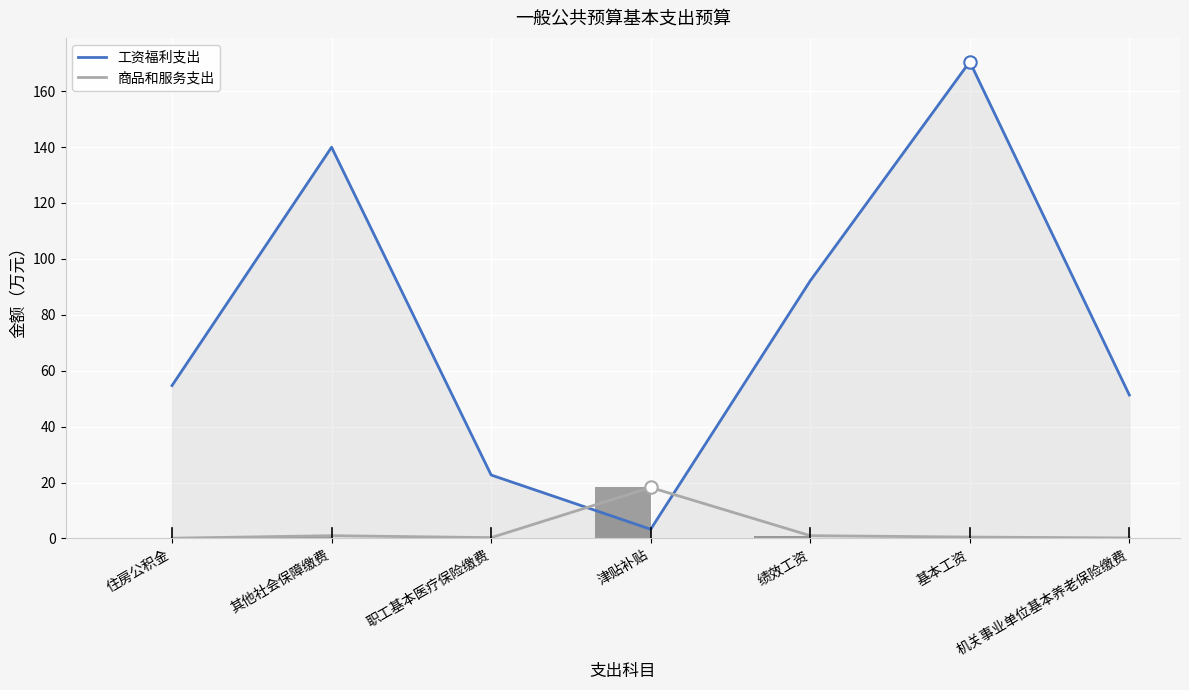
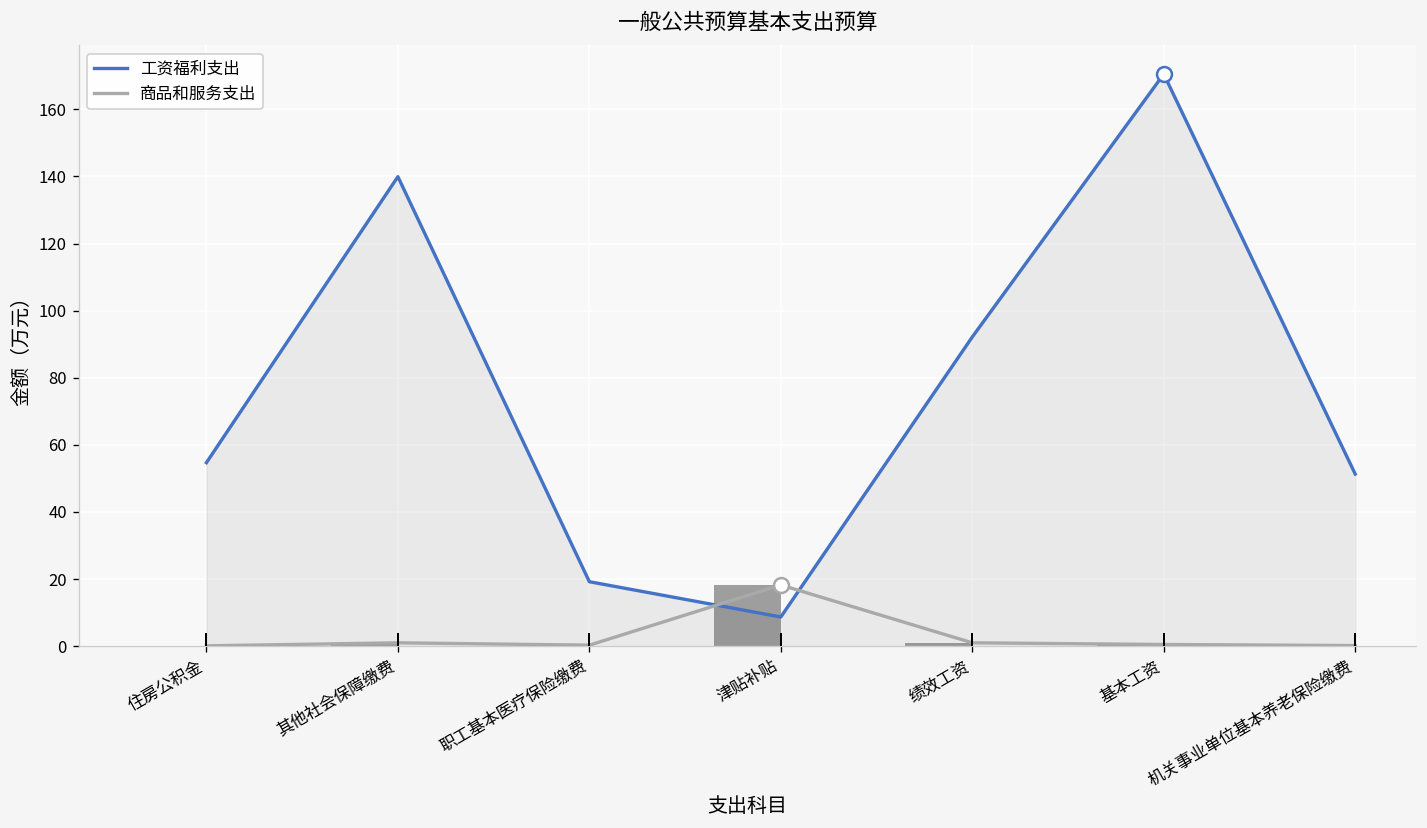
工资福利支出, 职工基本医疗保险缴费: 23 -> 19
工资福利支出, 津贴补贴: 3 -> 9
